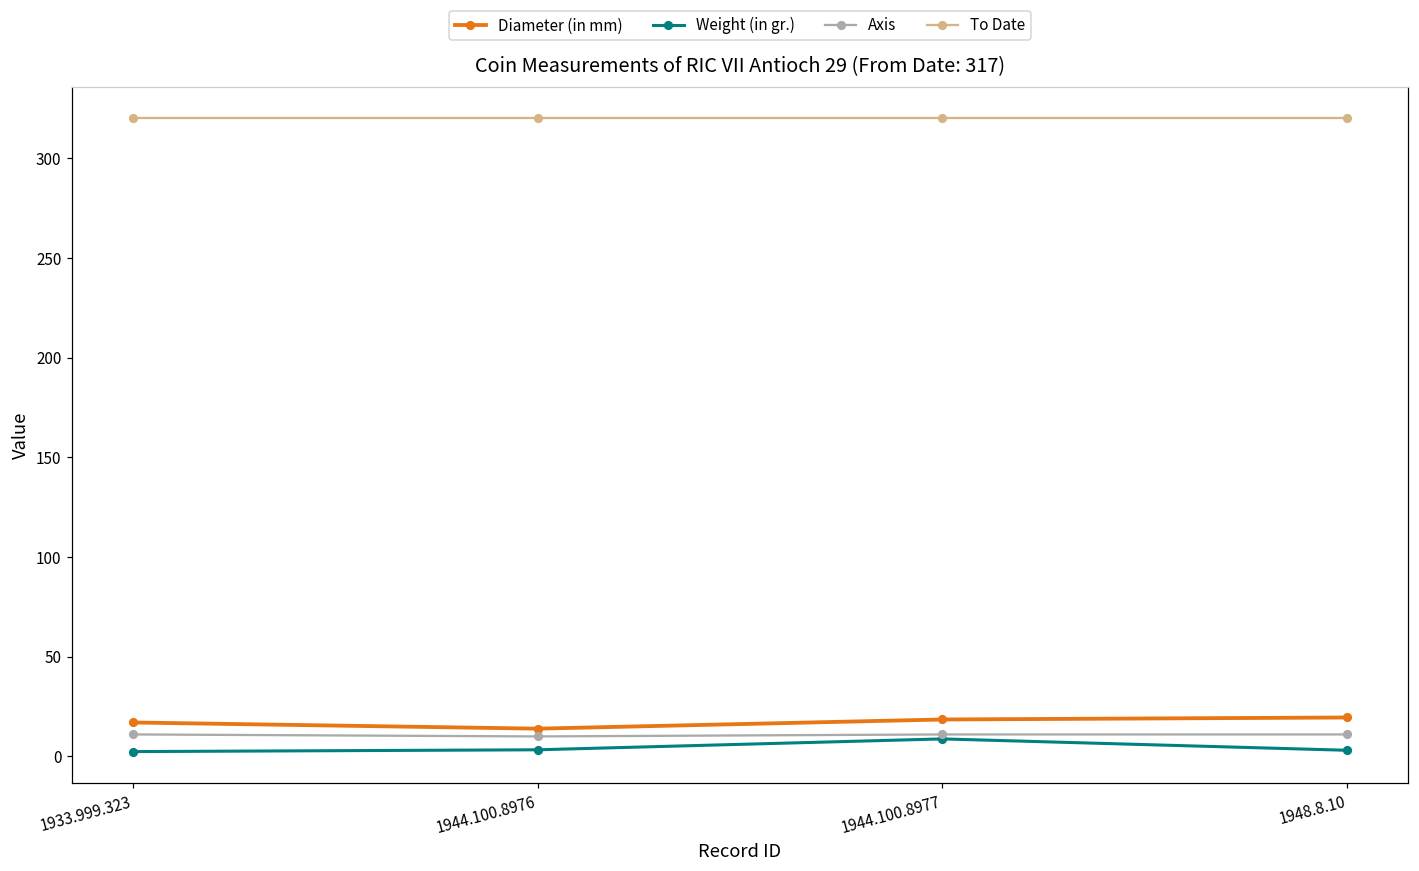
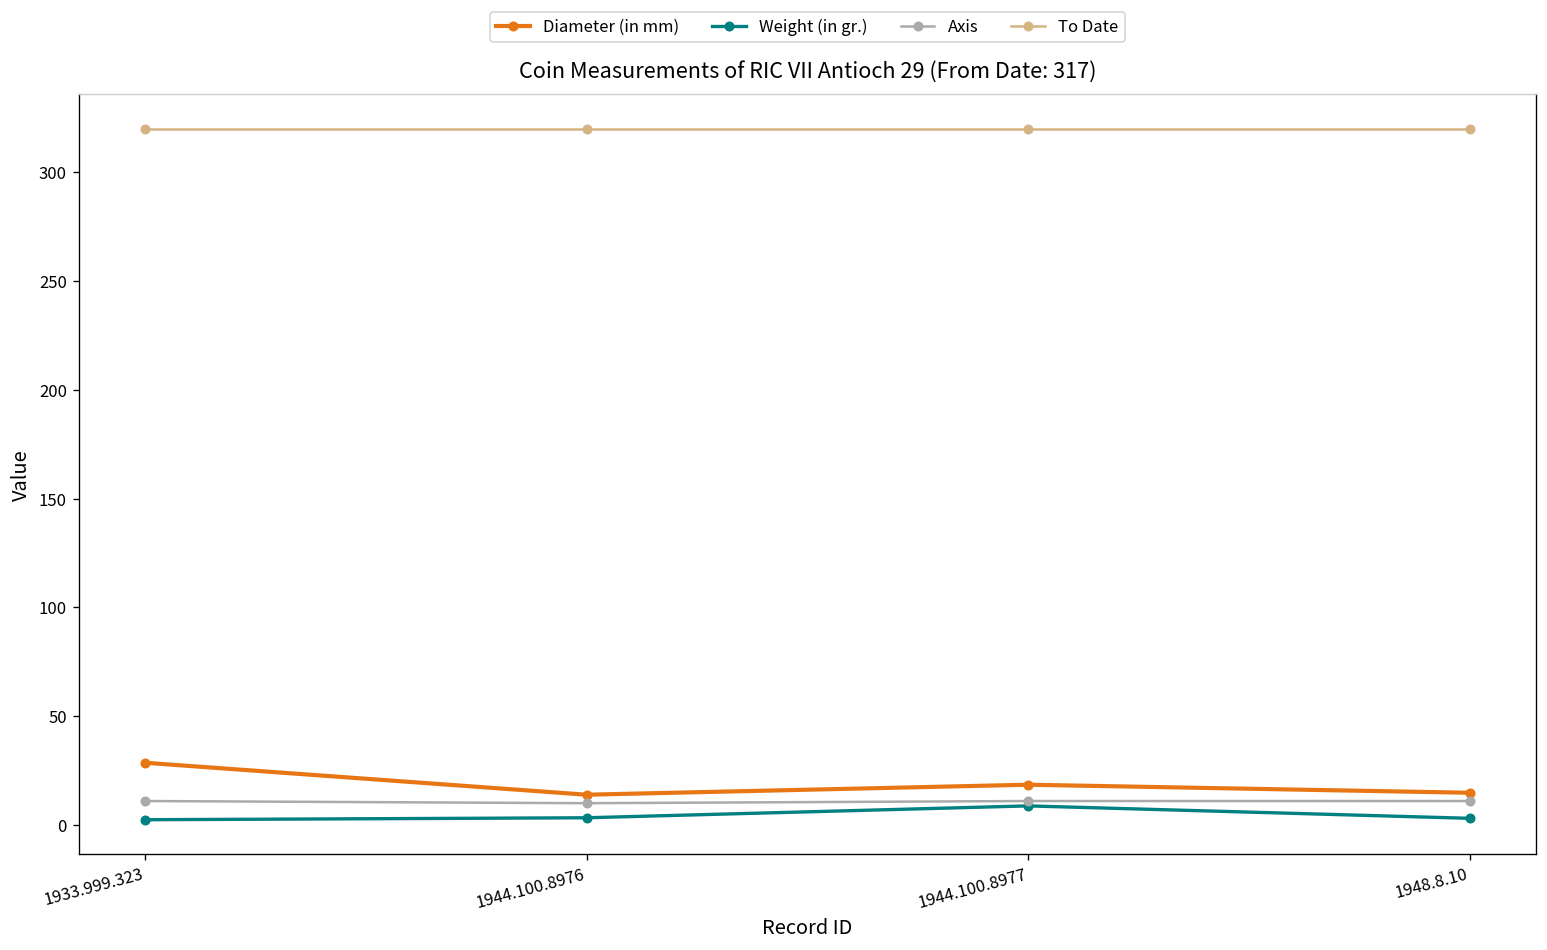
Diameter (in mm), 1933.999.323: 17 -> 29
Diameter (in mm), 1948.8.10: 20 -> 15
